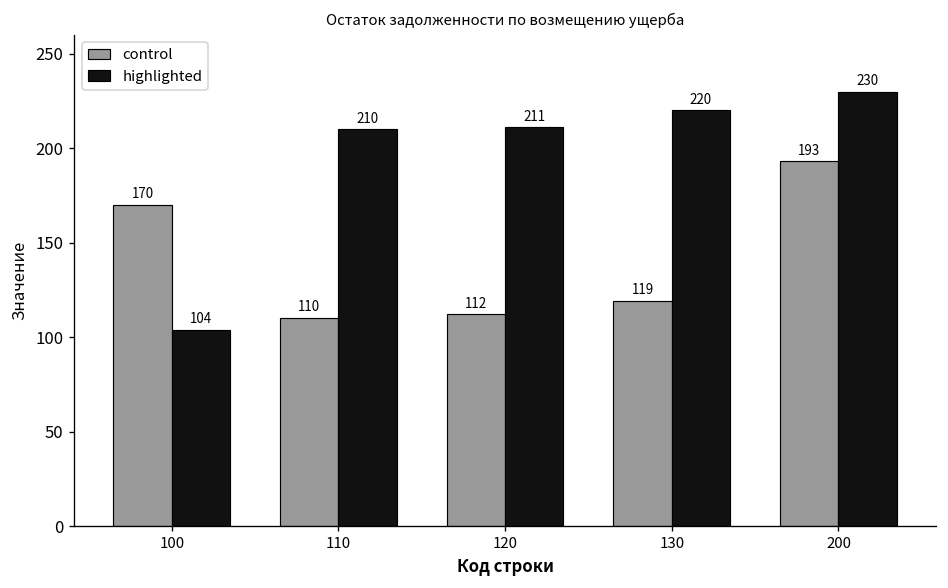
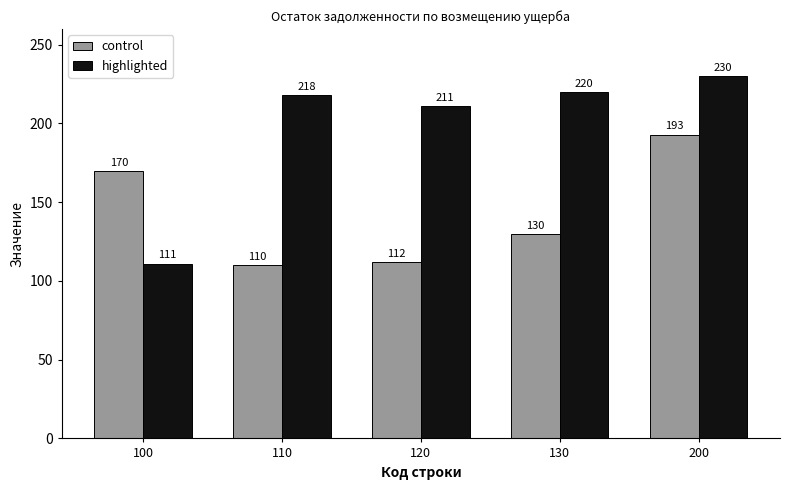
highlighted, 100: 104 -> 111
highlighted, 110: 210 -> 218
control, 130: 119 -> 130
